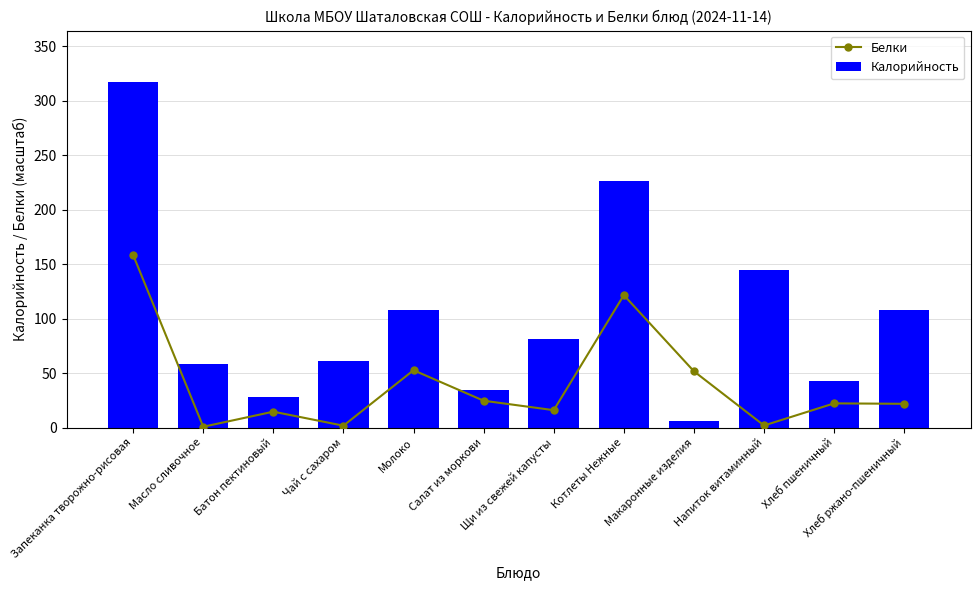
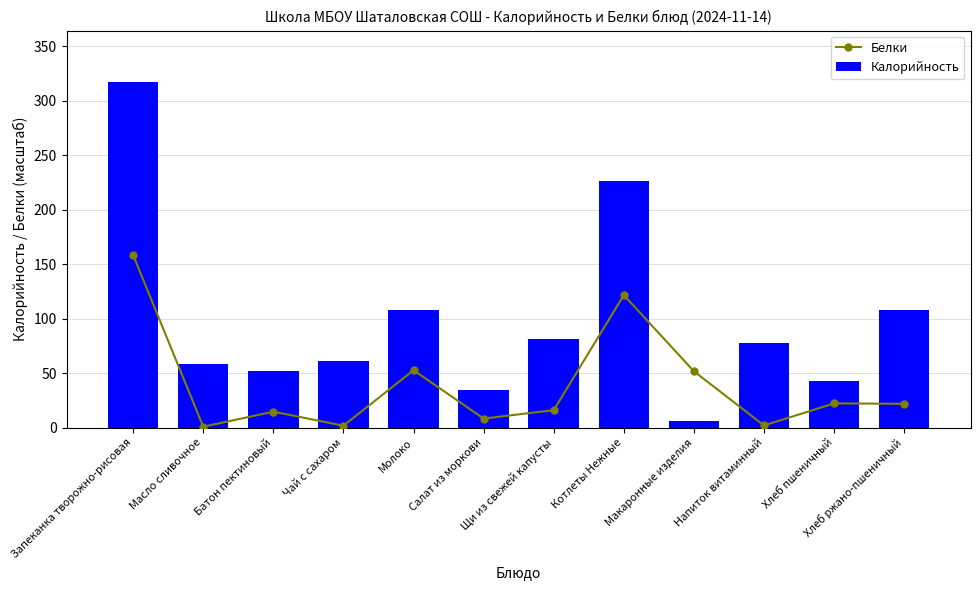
Калорийность, Батон пектиновый: 28 -> 52
Белки, Салат из моркови: 25 -> 8
Калорийность, Напиток витаминный: 144 -> 78
